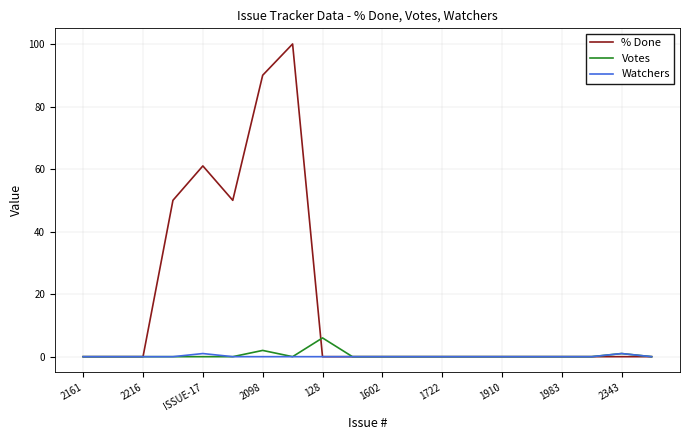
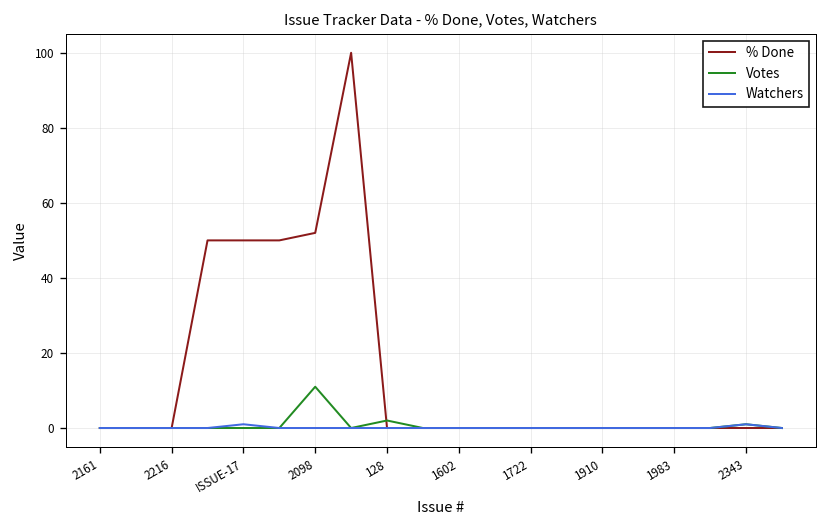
% Done, ISSUE-17: 61 -> 50
% Done, 2098: 90 -> 52
Votes, 2098: 2 -> 11
Votes, 128: 6 -> 2
